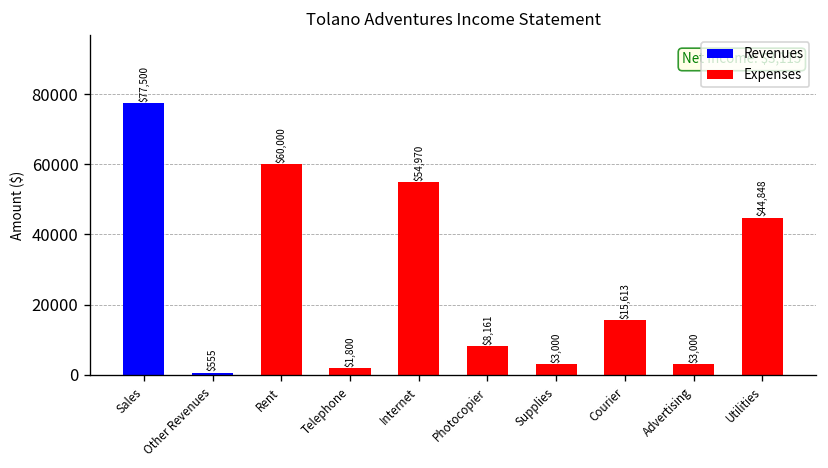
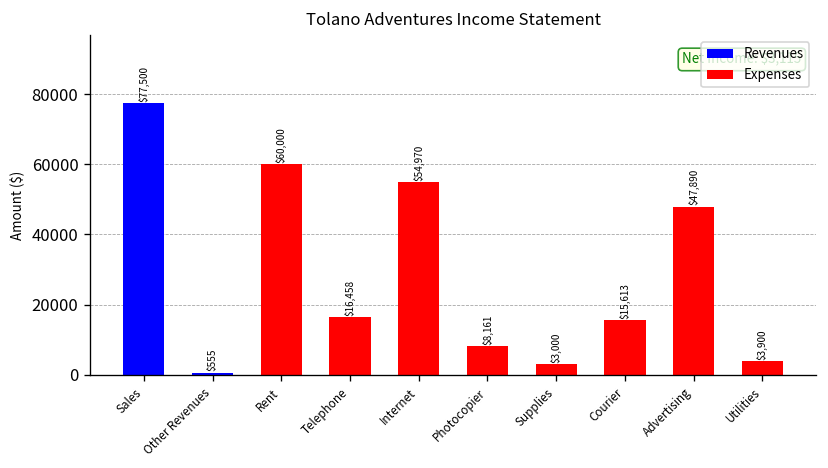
Expenses, Telephone: $1,800 -> $16,458
Expenses, Advertising: $3,000 -> $47,890
Expenses, Utilities: $44,848 -> $3,900
